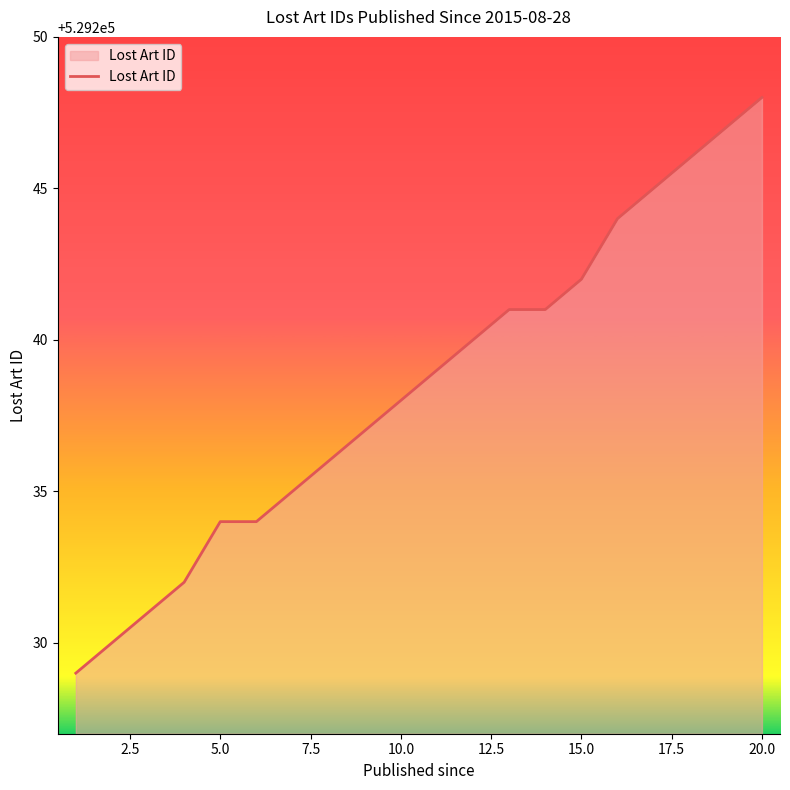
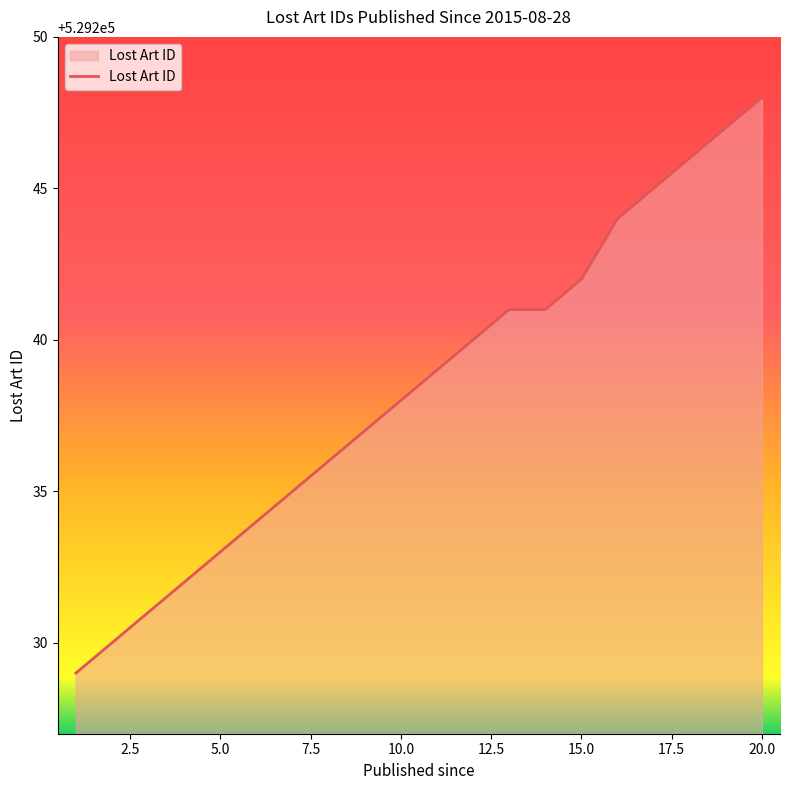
5.0: 529234 -> 529233
